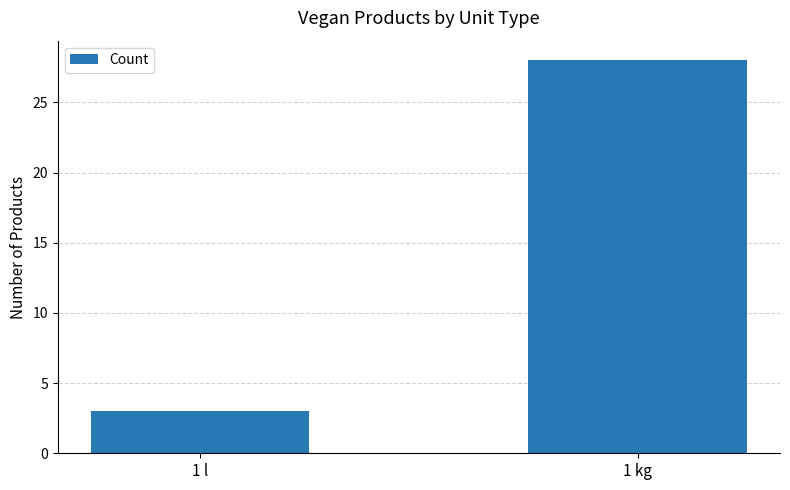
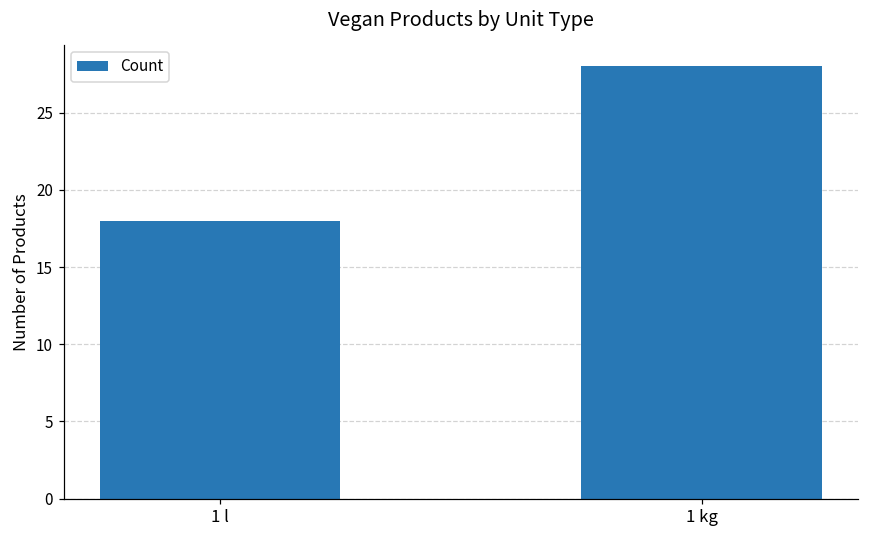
1 l: 3 -> 18
